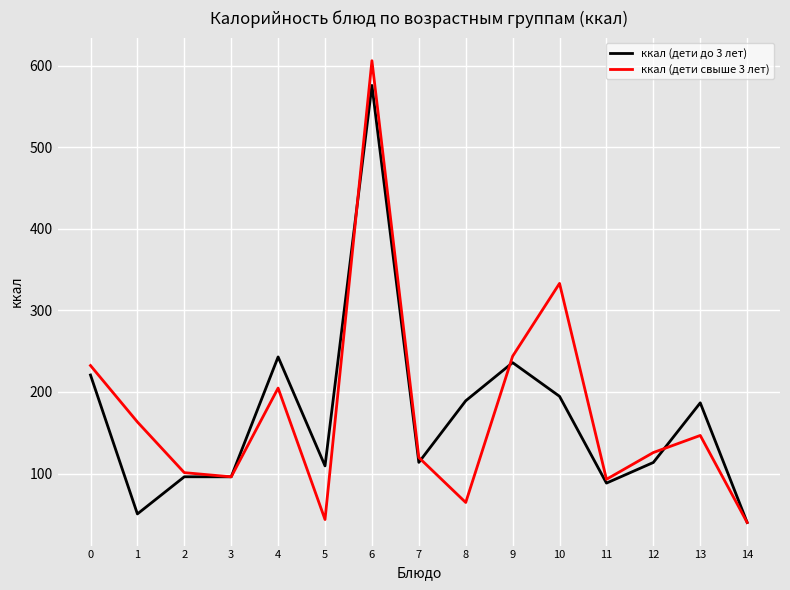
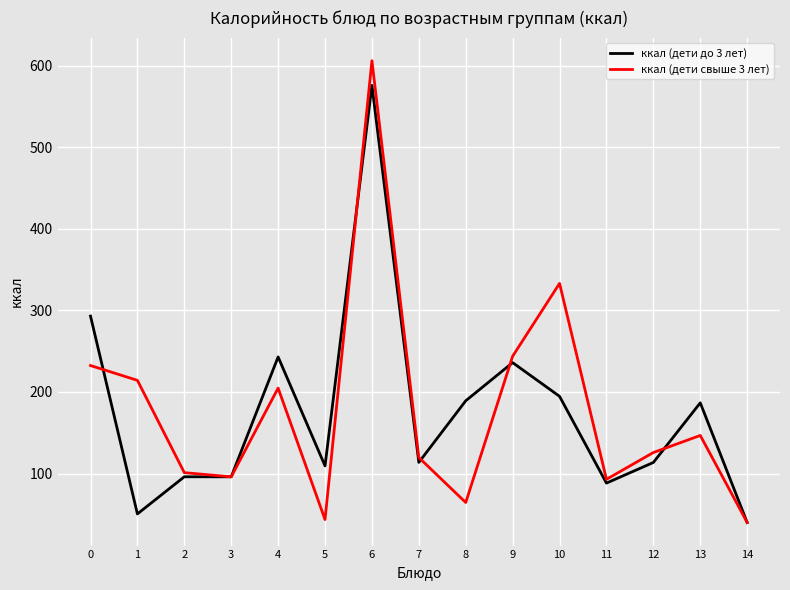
ккал (дети до 3 лет), 0: 220 -> 290
ккал (дети свыше 3 лет), 1: 160 -> 210
